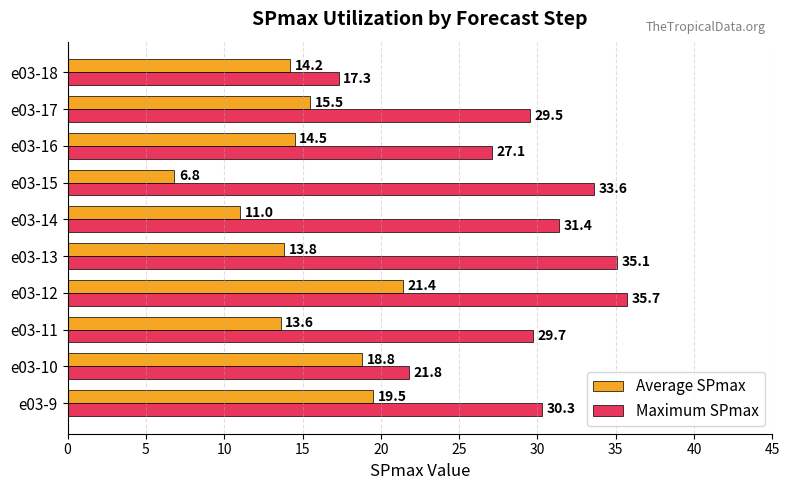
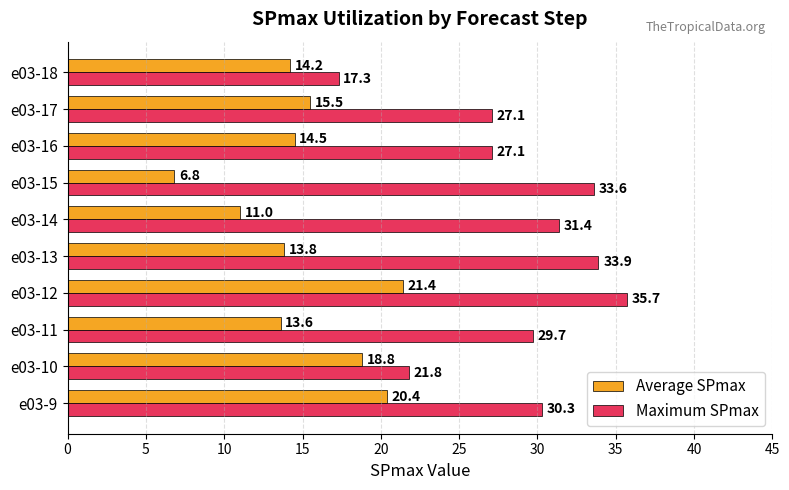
Maximum SPmax, e03-17: 29.5 -> 27.1
Maximum SPmax, e03-13: 35.1 -> 33.9
Average SPmax, e03-9: 19.5 -> 20.4
